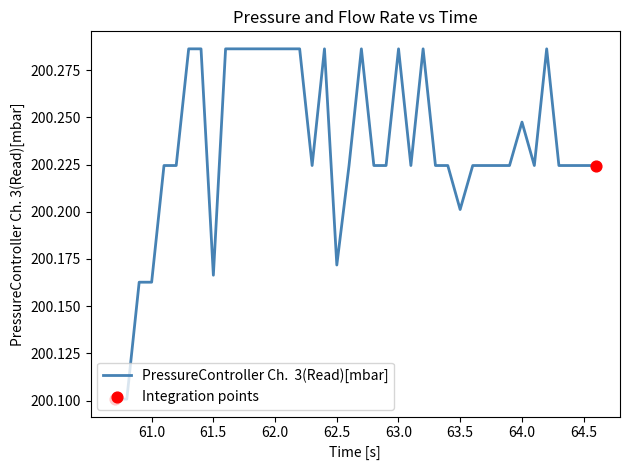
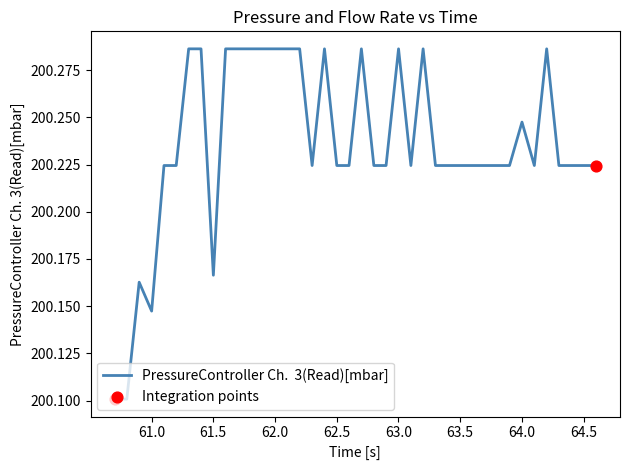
PressureController Ch. 3(Read)[mbar], 61.0: 200.163 -> 200.147
PressureController Ch. 3(Read)[mbar], 62.5: 200.172 -> 200.225
PressureController Ch. 3(Read)[mbar], 63.5: 200.201 -> 200.225
